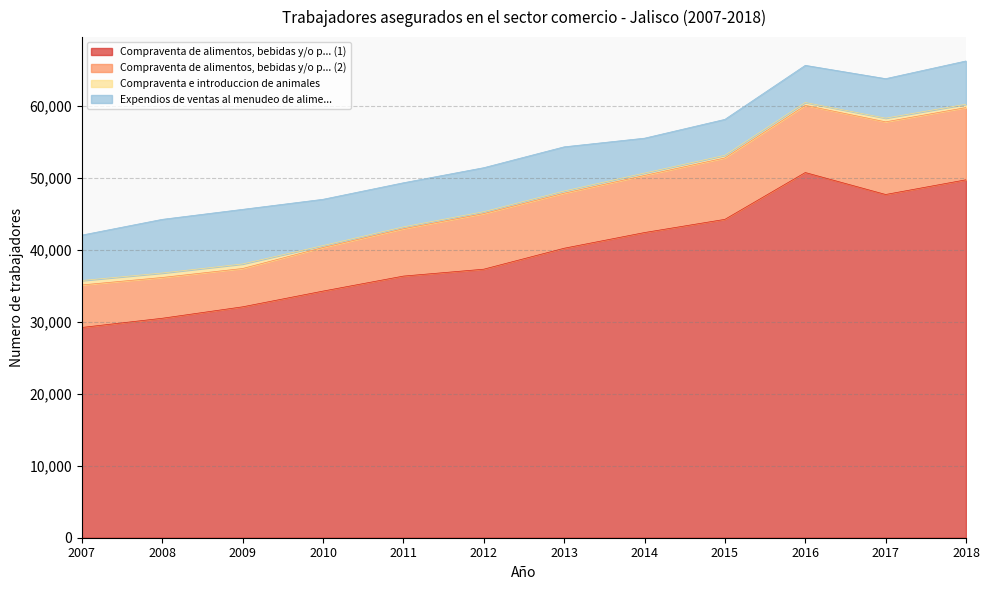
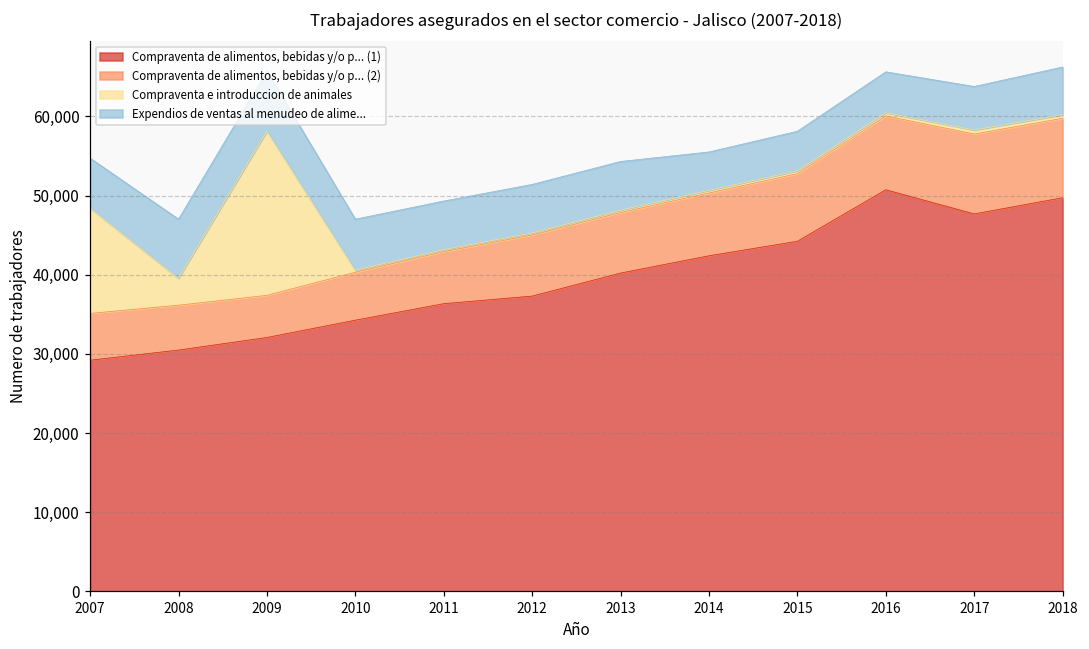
Compraventa e introduccion de animales, 2007: 1,000 -> 13,000
Compraventa e introduccion de animales, 2008: 1,000 -> 3,000
Compraventa e introduccion de animales, 2009: 1,000 -> 21,000
